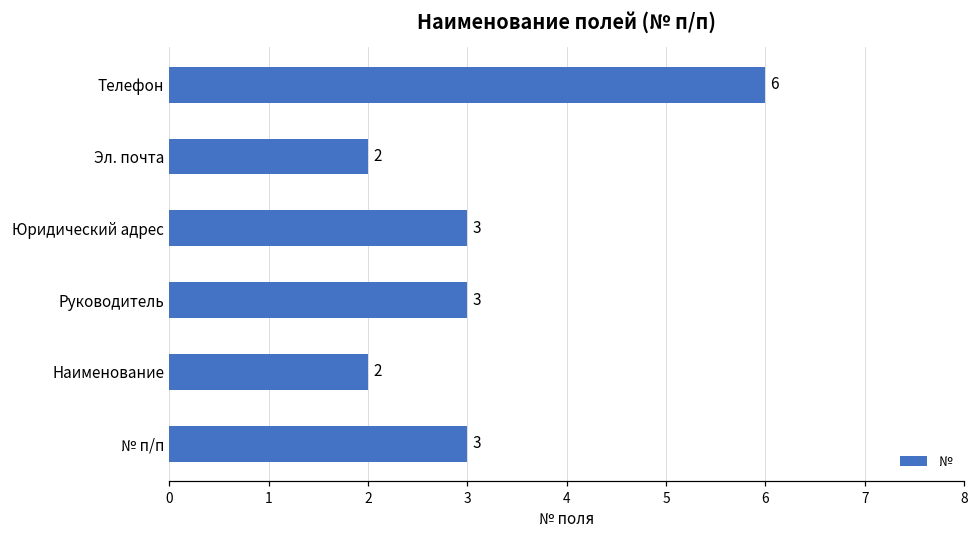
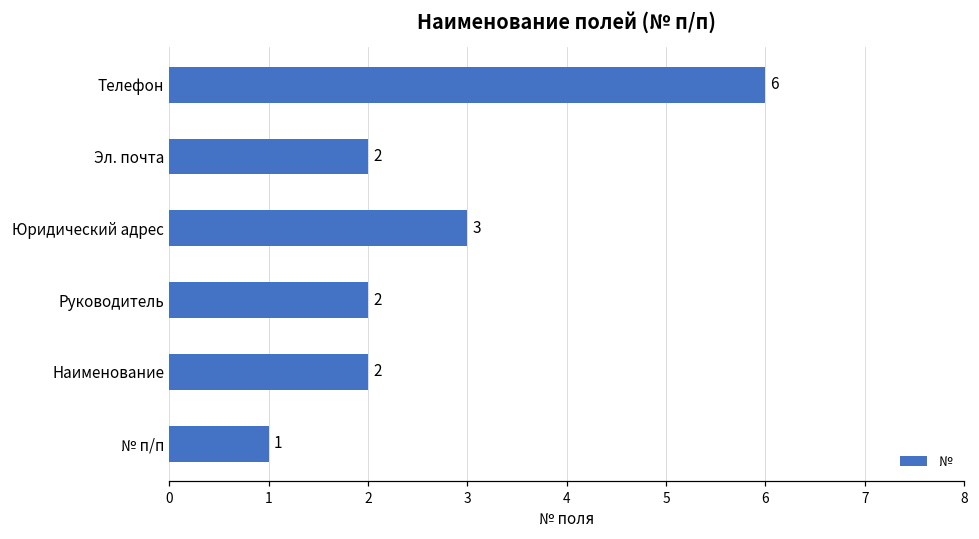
Руководитель: 3 -> 2
№ п/п: 3 -> 1
